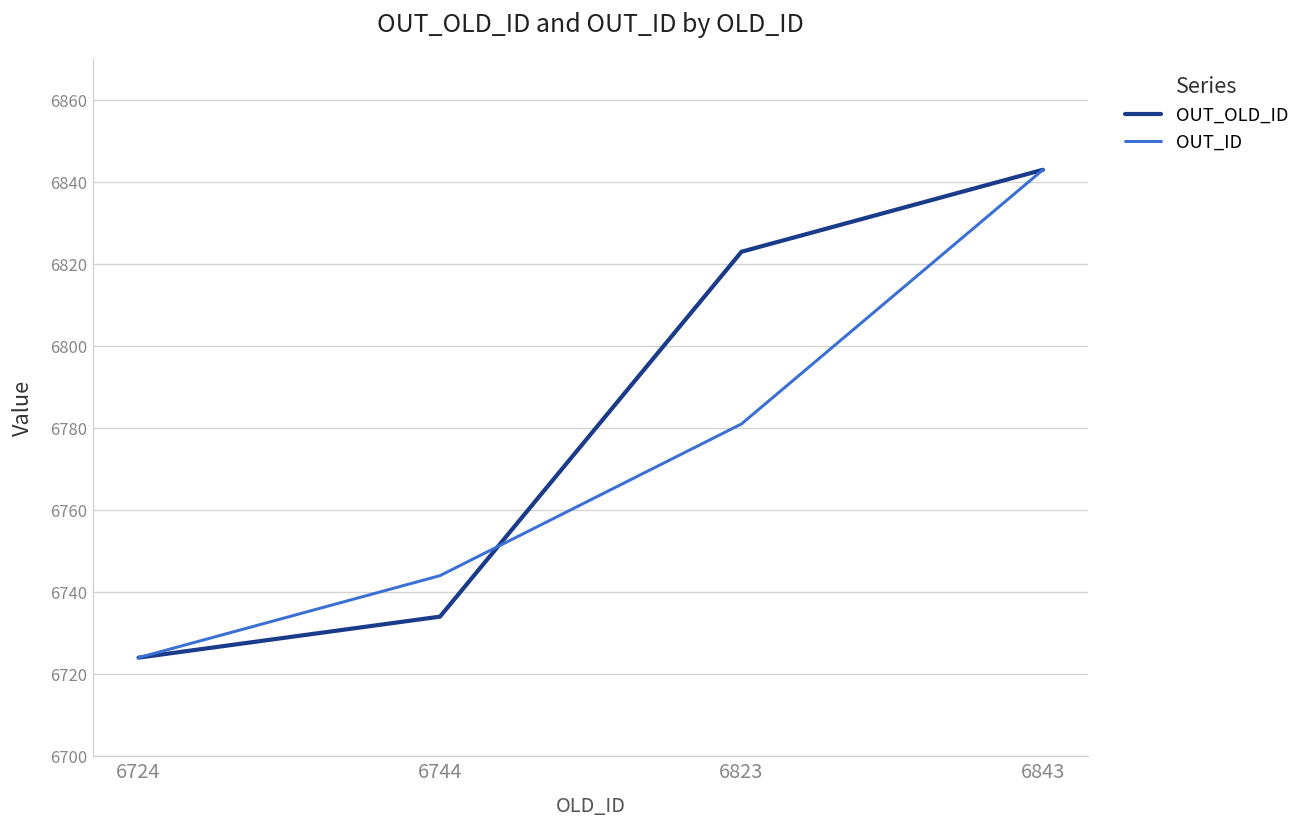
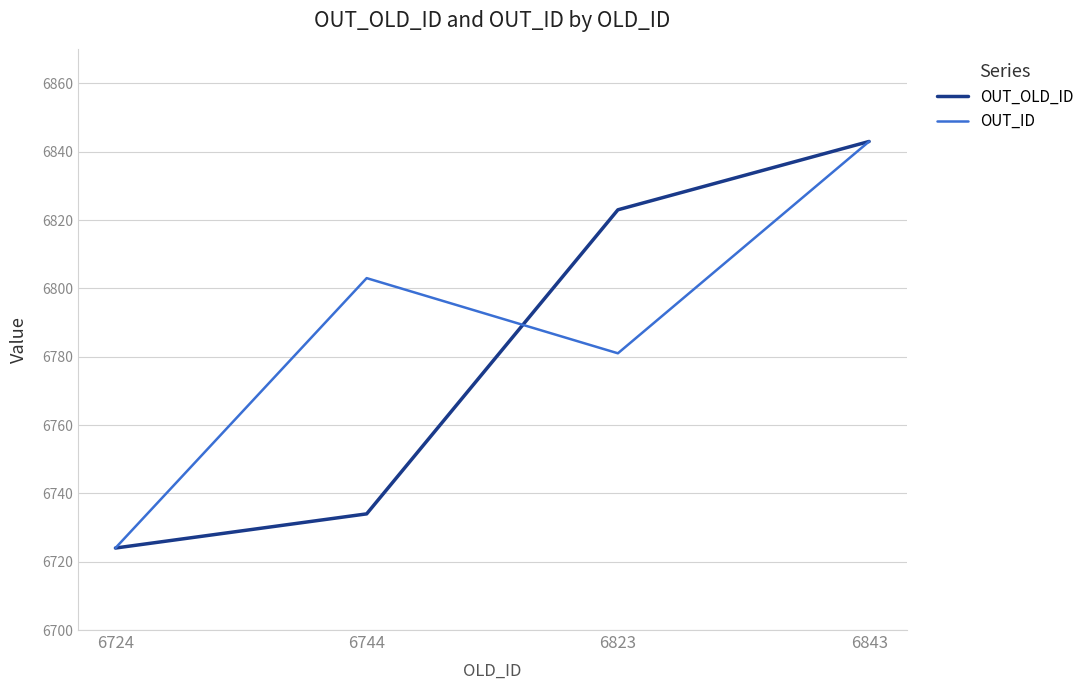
OUT_ID, 6744: 6744 -> 6803
